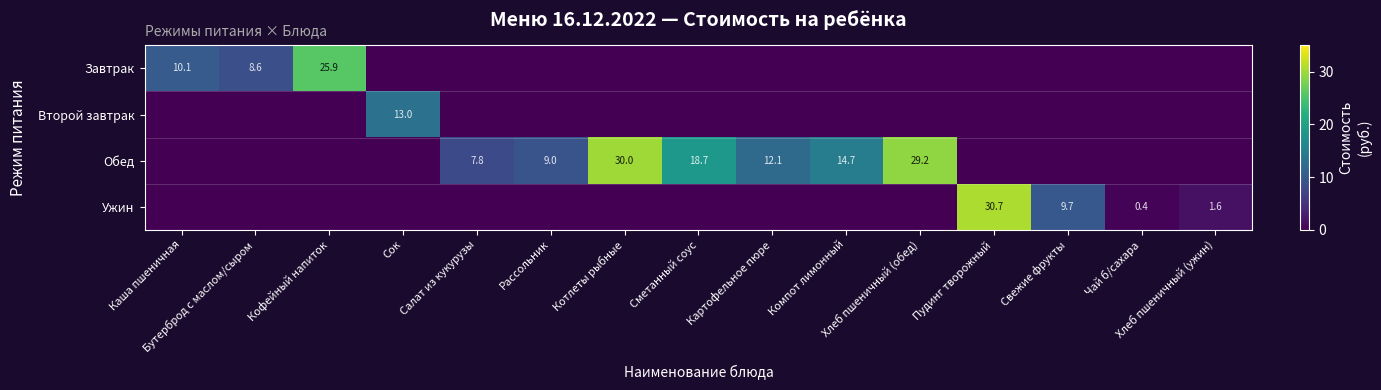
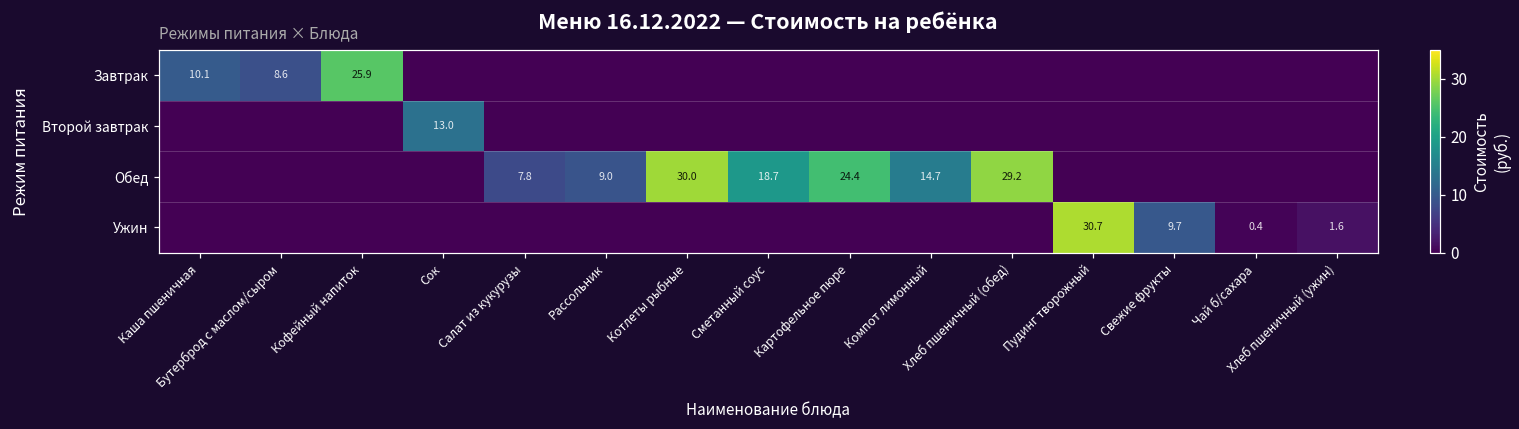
Обед, Картофельное пюре: 12.1 -> 24.4
